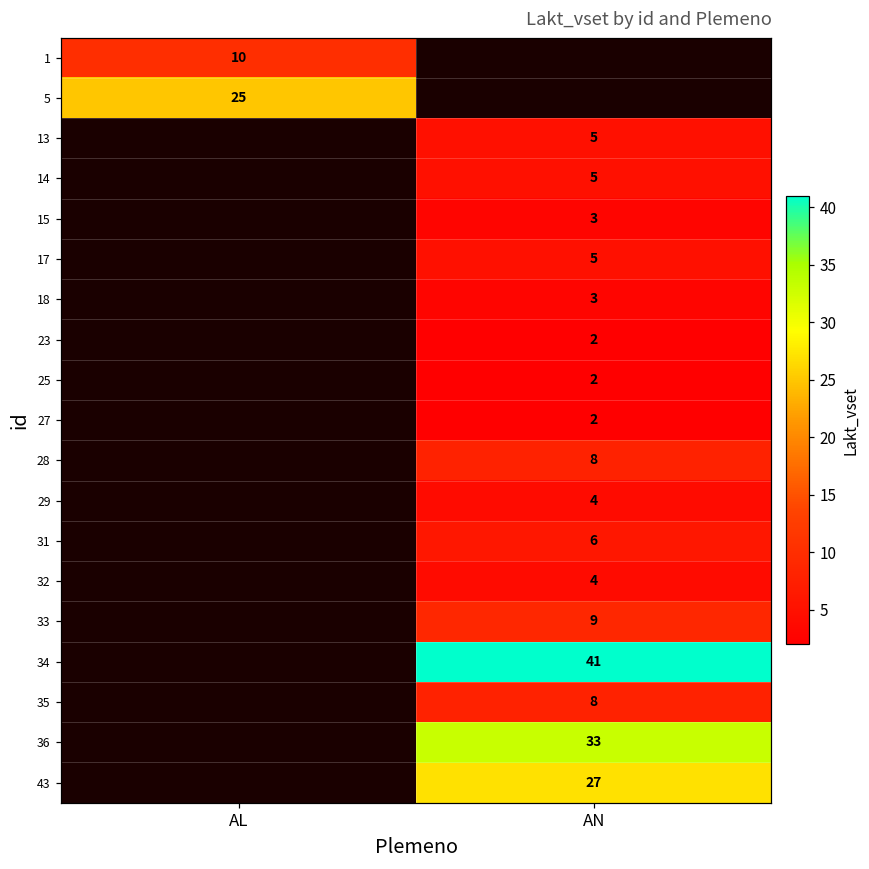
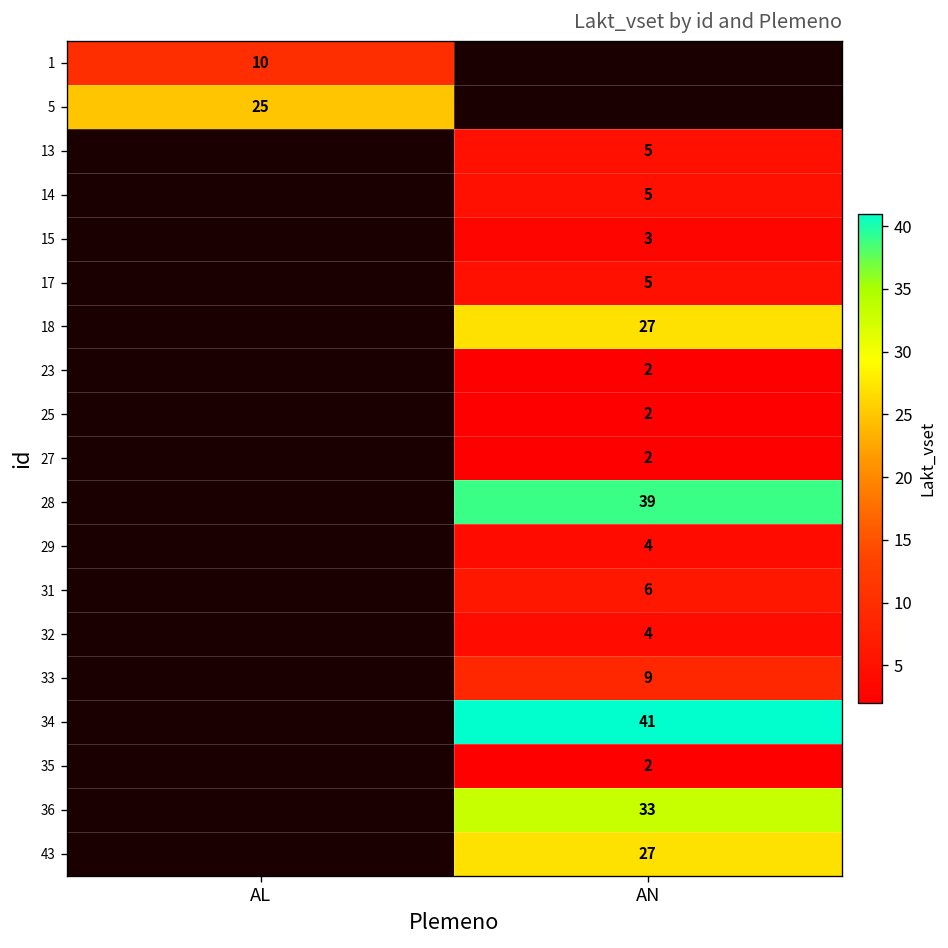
18, AN: 3 -> 27
28, AN: 8 -> 39
35, AN: 8 -> 2
